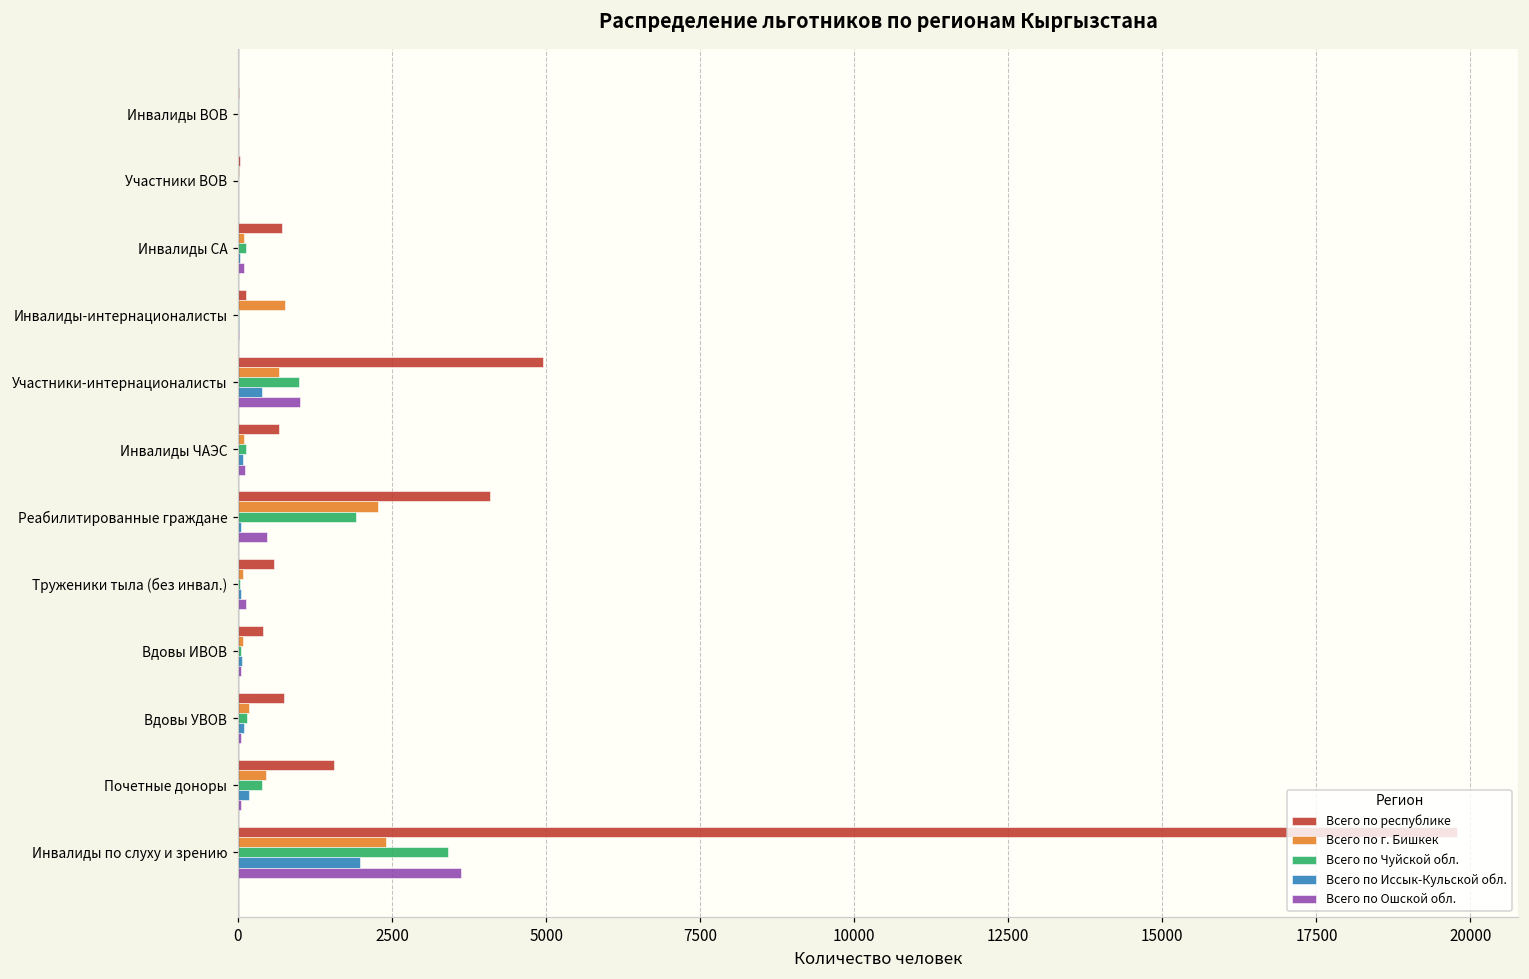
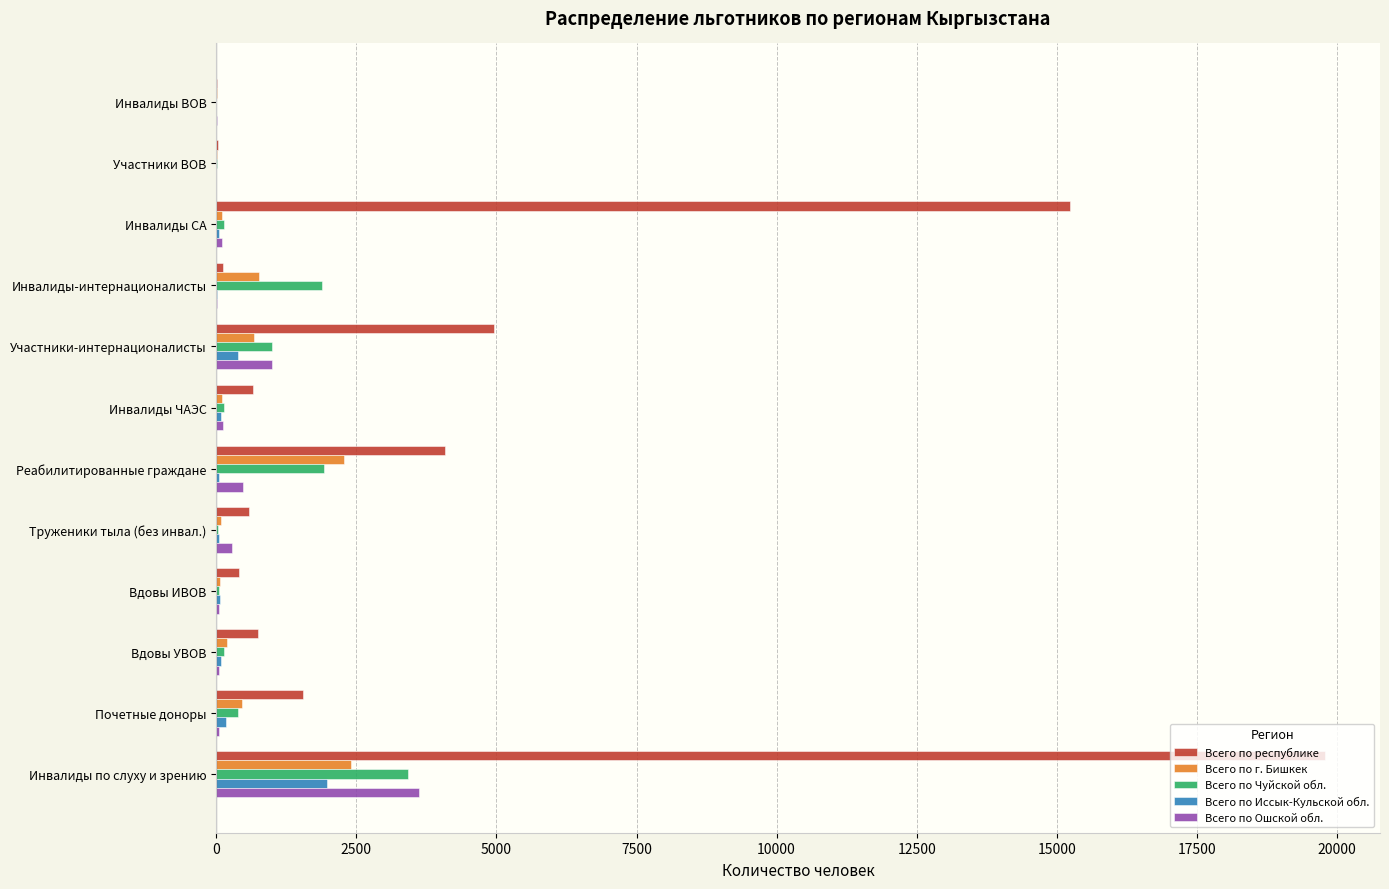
Всего по республике, Инвалиды СА: 700 -> 15200
Всего по Чуйской обл., Инвалиды-интернационалисты: 0 -> 1900
Всего по Ошской обл., Труженики тыла (без инвал.): 100 -> 300
